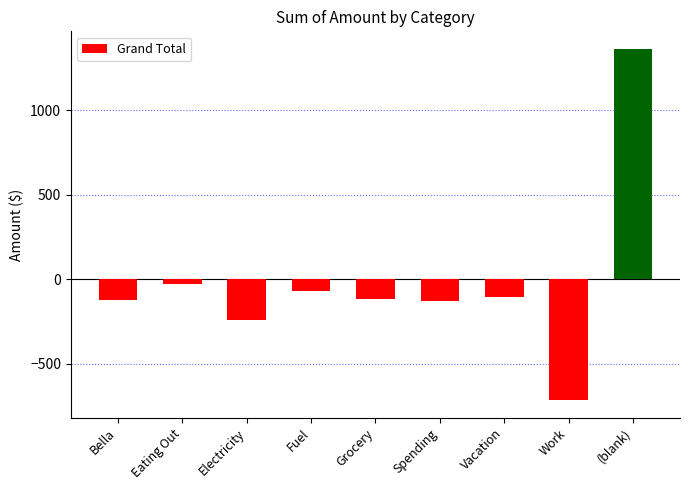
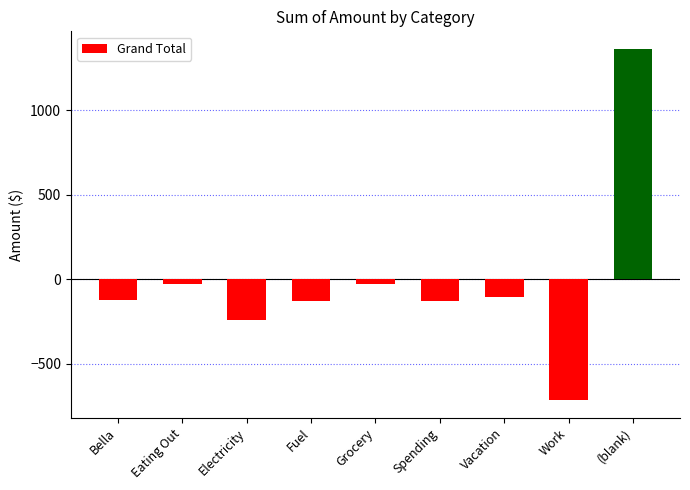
Fuel: -70 -> -130
Grocery: -110 -> -30
